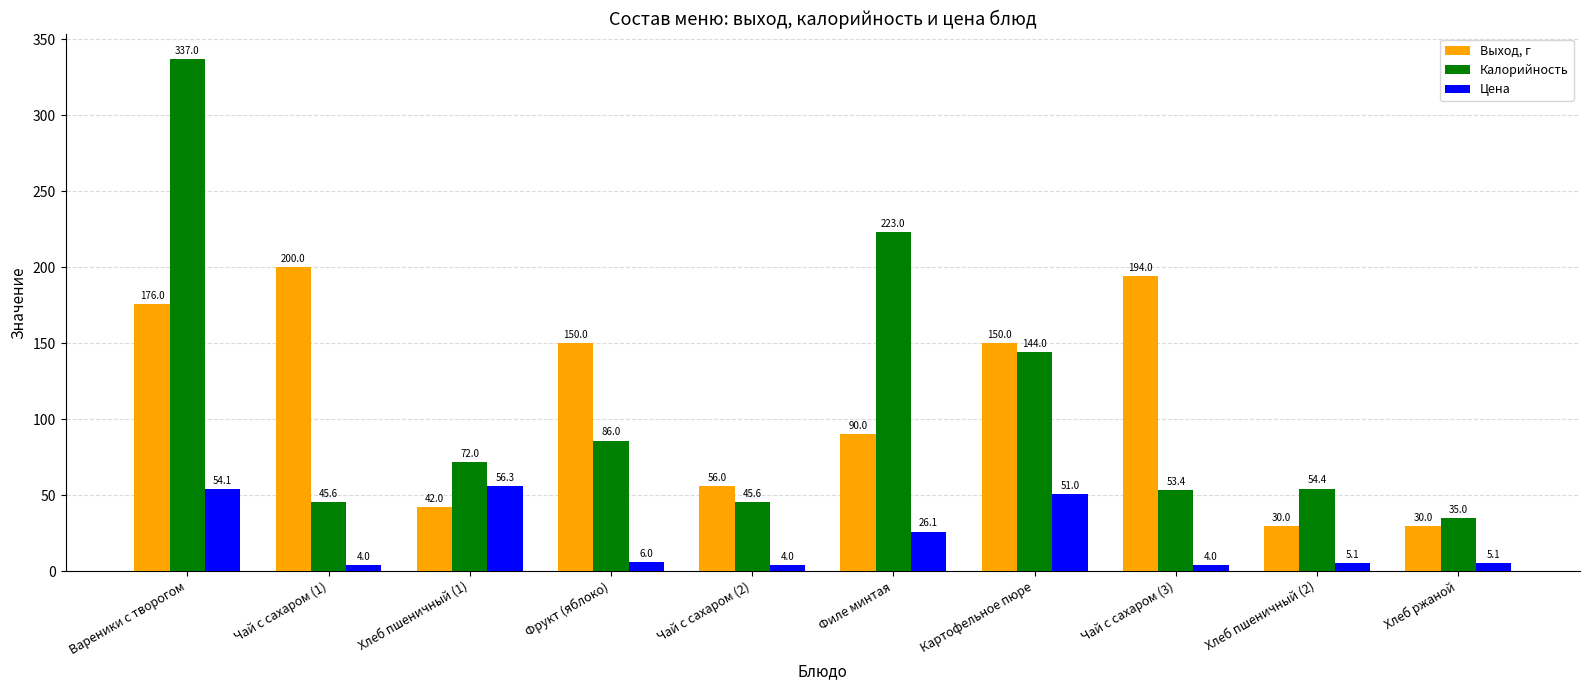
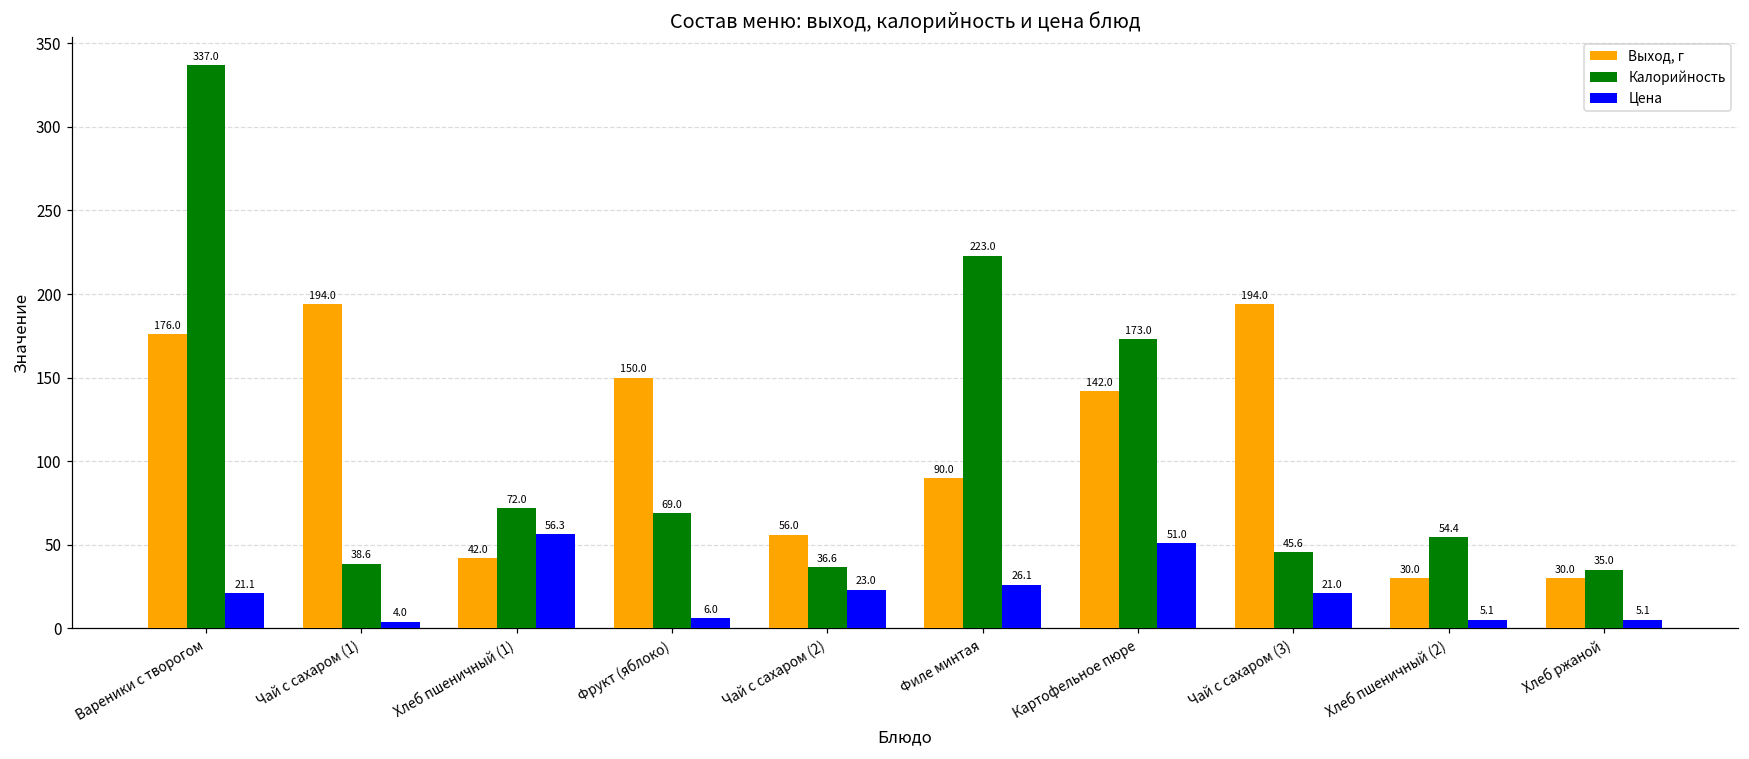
Цена, Вареники с творогом: 54.1 -> 21.1
Выход, г, Чай с сахаром (1): 200.0 -> 194.0
Калорийность, Чай с сахаром (1): 45.6 -> 38.6
Калорийность, Фрукт (яблоко): 86.0 -> 69.0
Калорийность, Чай с сахаром (2): 45.6 -> 36.6
Цена, Чай с сахаром (2): 4.0 -> 23.0
Выход, г, Картофельное пюре: 150.0 -> 142.0
Калорийность, Картофельное пюре: 144.0 -> 173.0
Калорийность, Чай с сахаром (3): 53.4 -> 45.6
Цена, Чай с сахаром (3): 4.0 -> 21.0
